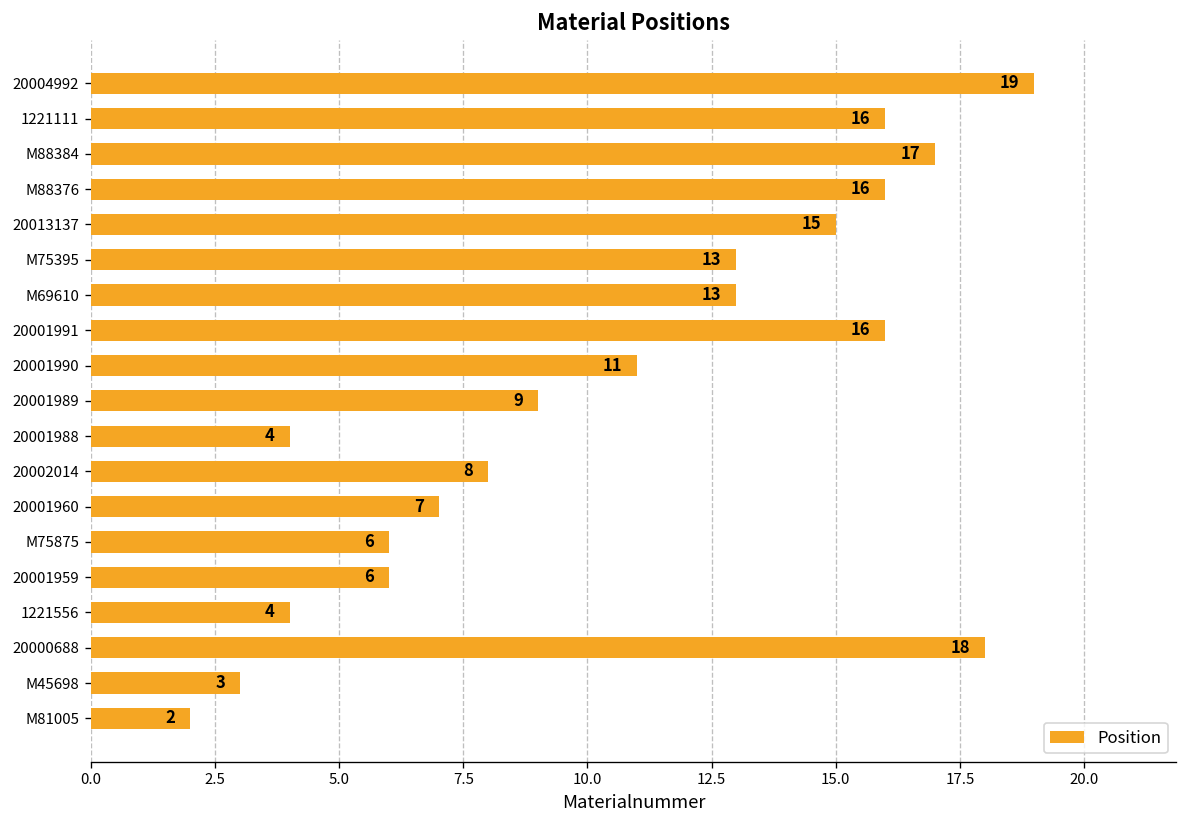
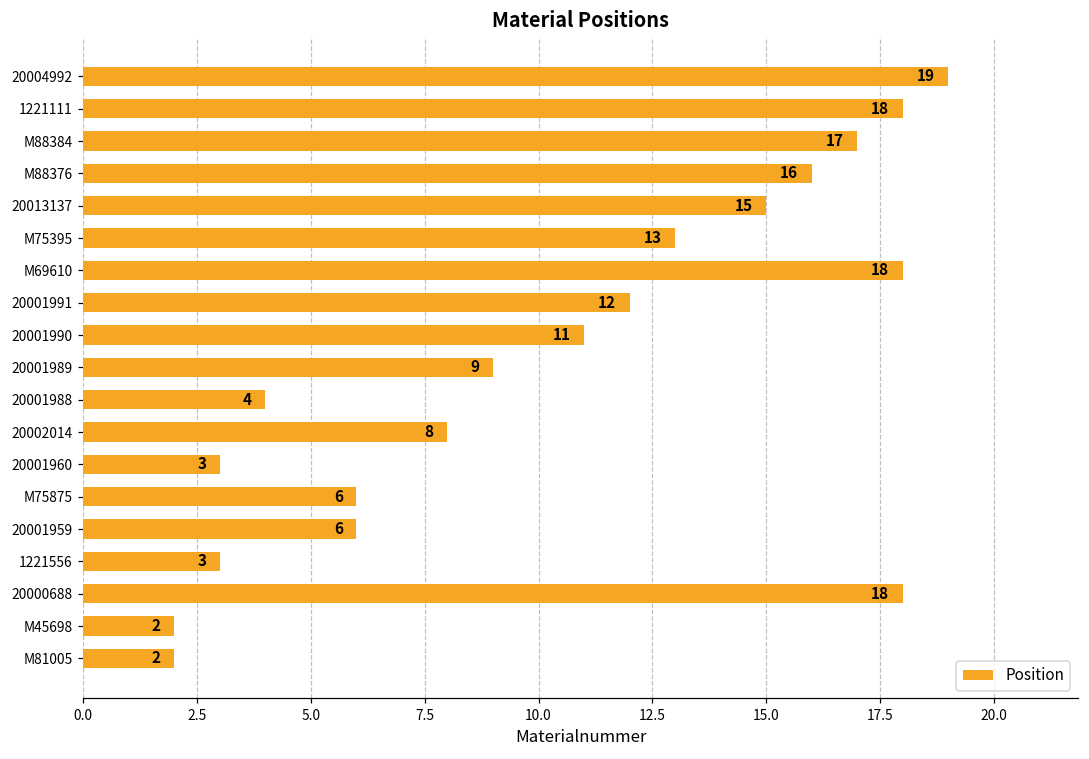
1221111: 16 -> 18
M69610: 13 -> 18
20001991: 16 -> 12
20001960: 7 -> 3
1221556: 4 -> 3
M45698: 3 -> 2
